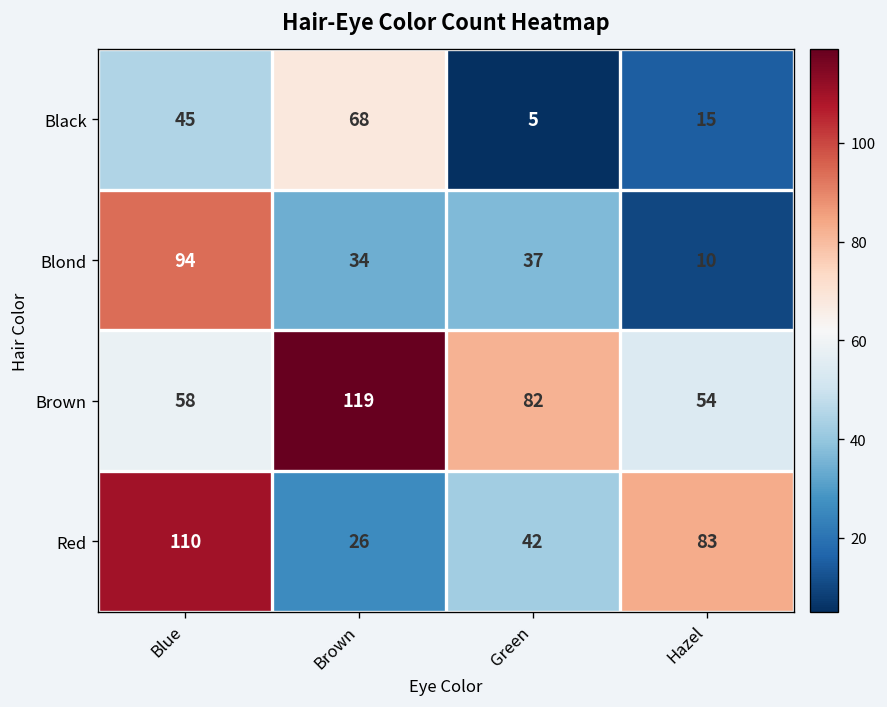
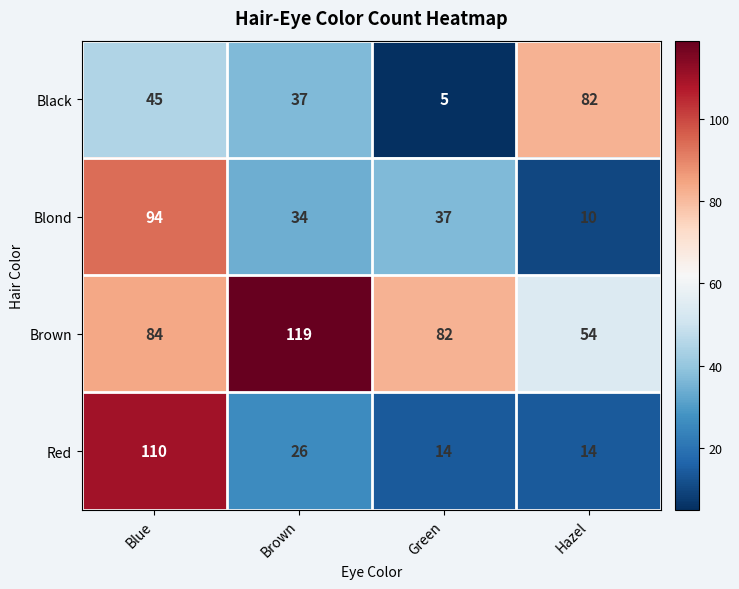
Black, Brown: 68 -> 37
Black, Hazel: 15 -> 82
Brown, Blue: 58 -> 84
Red, Green: 42 -> 14
Red, Hazel: 83 -> 14
